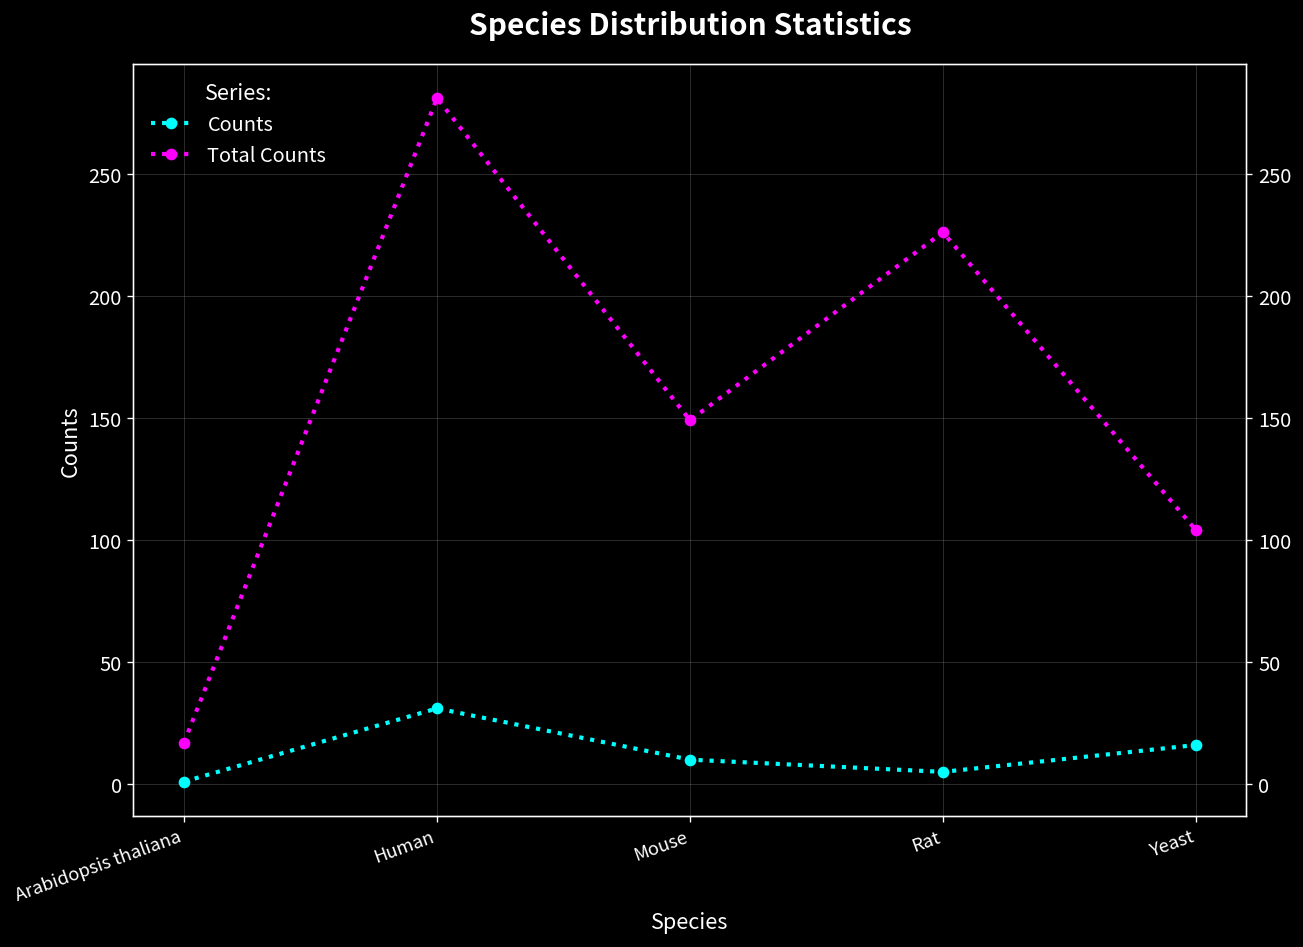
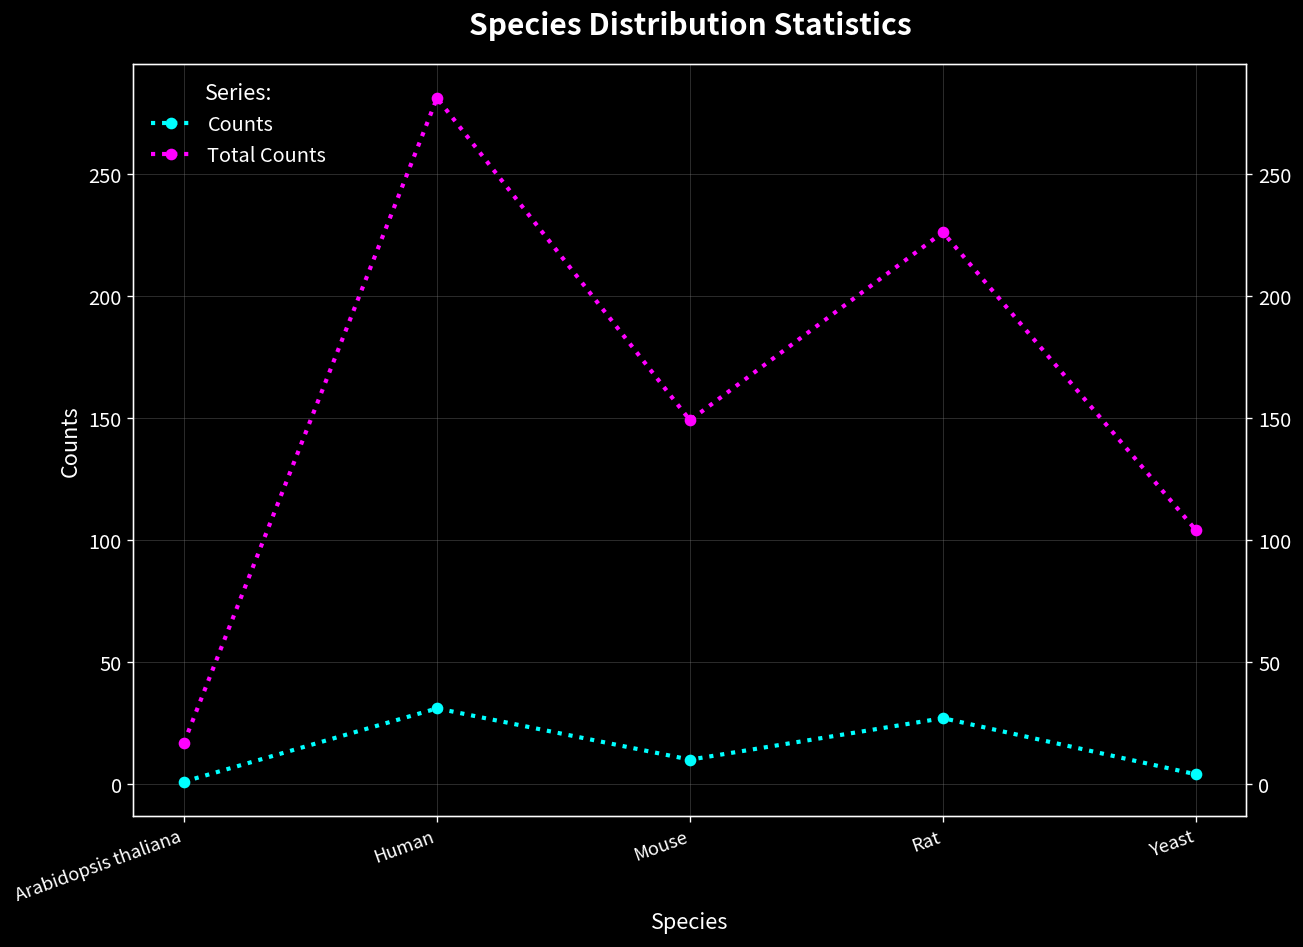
Counts, Rat: 5 -> 27
Counts, Yeast: 16 -> 4
